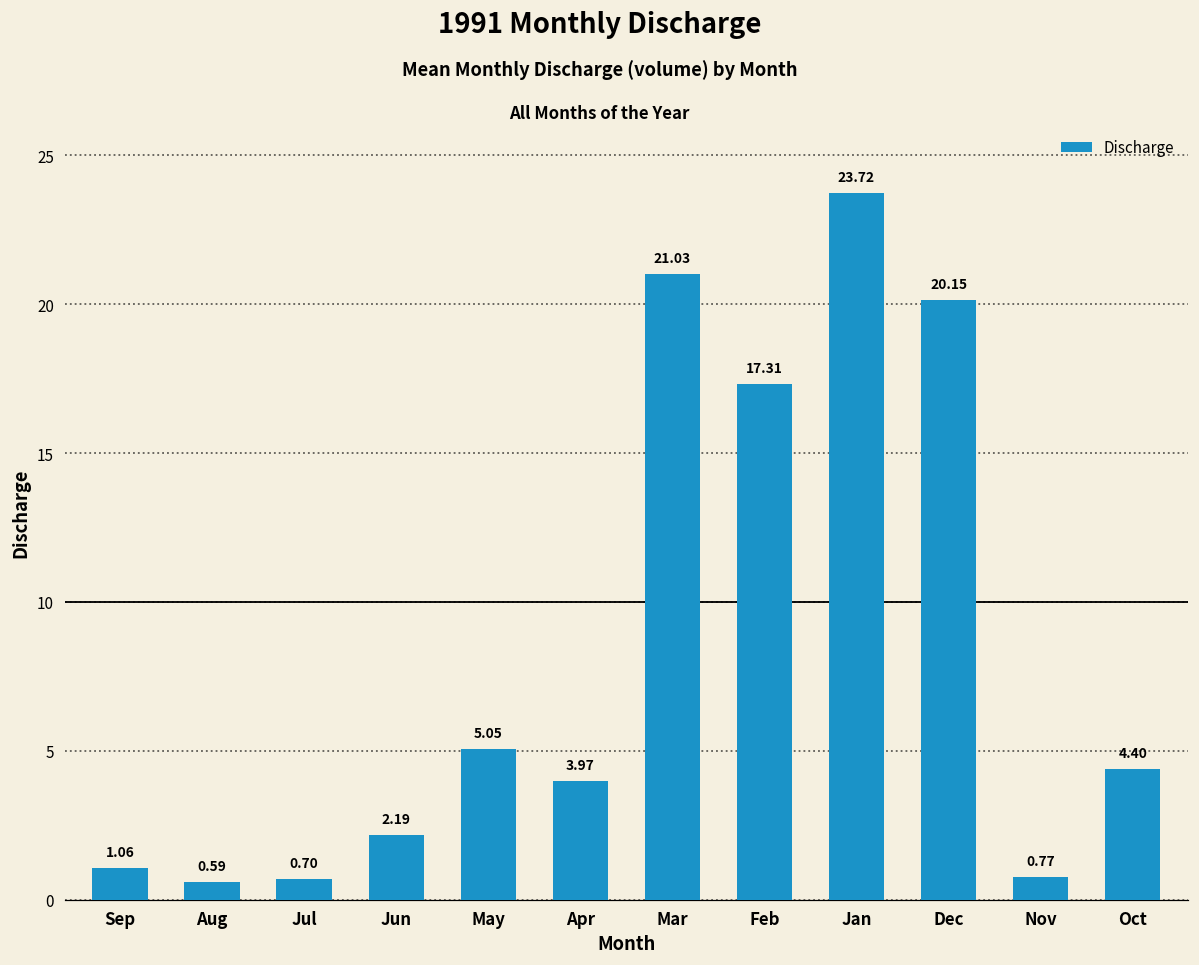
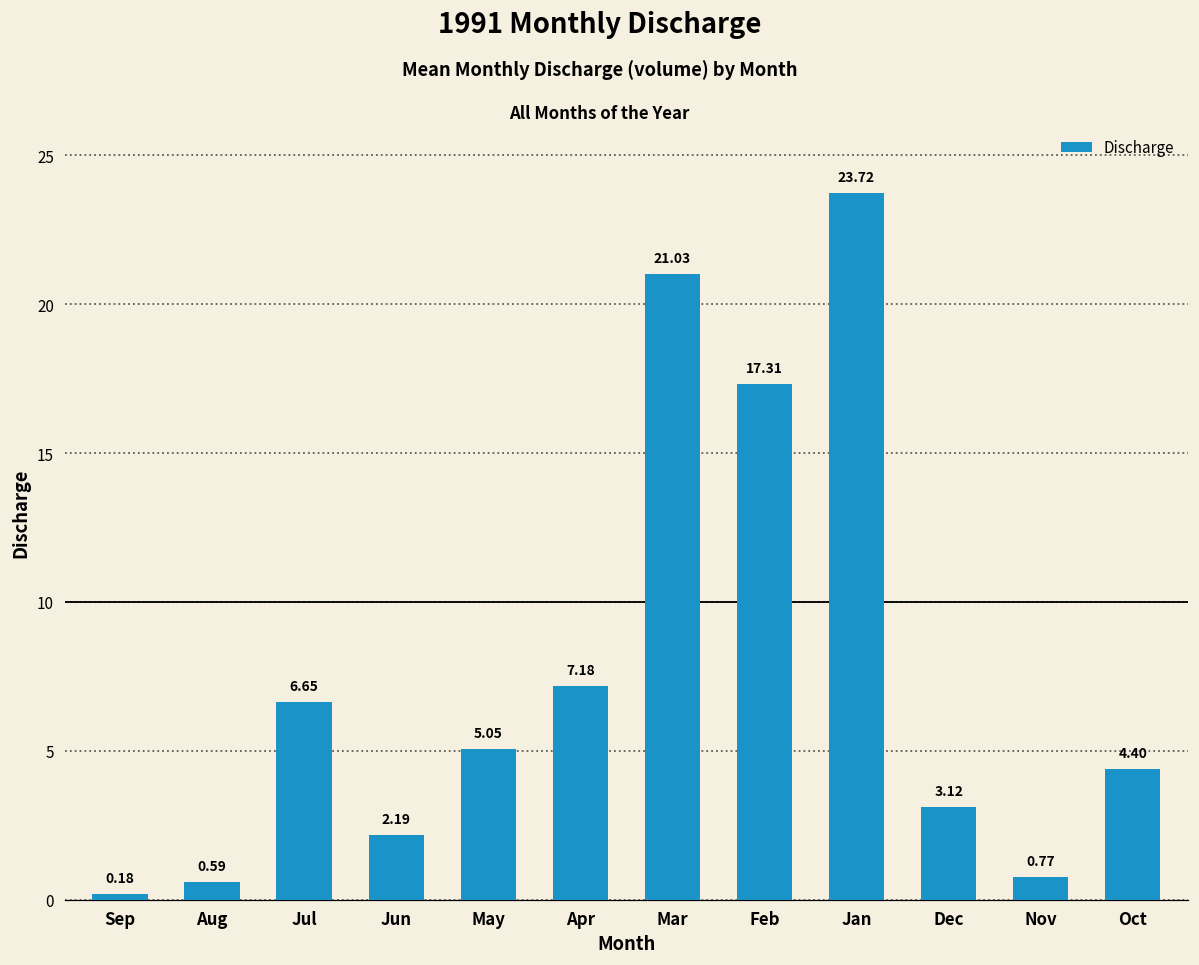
Sep: 1.06 -> 0.18
Jul: 0.70 -> 6.65
Apr: 3.97 -> 7.18
Dec: 20.15 -> 3.12
